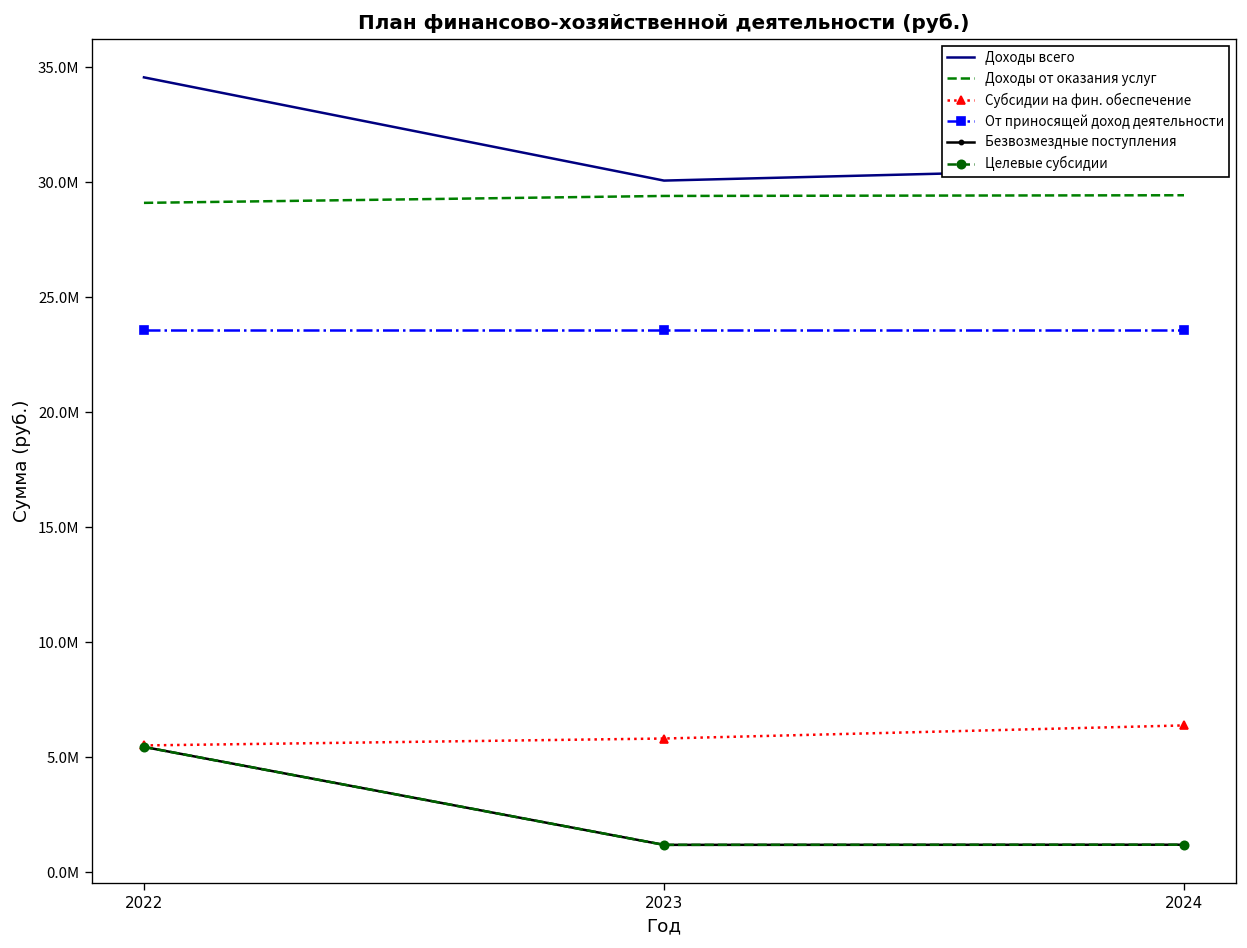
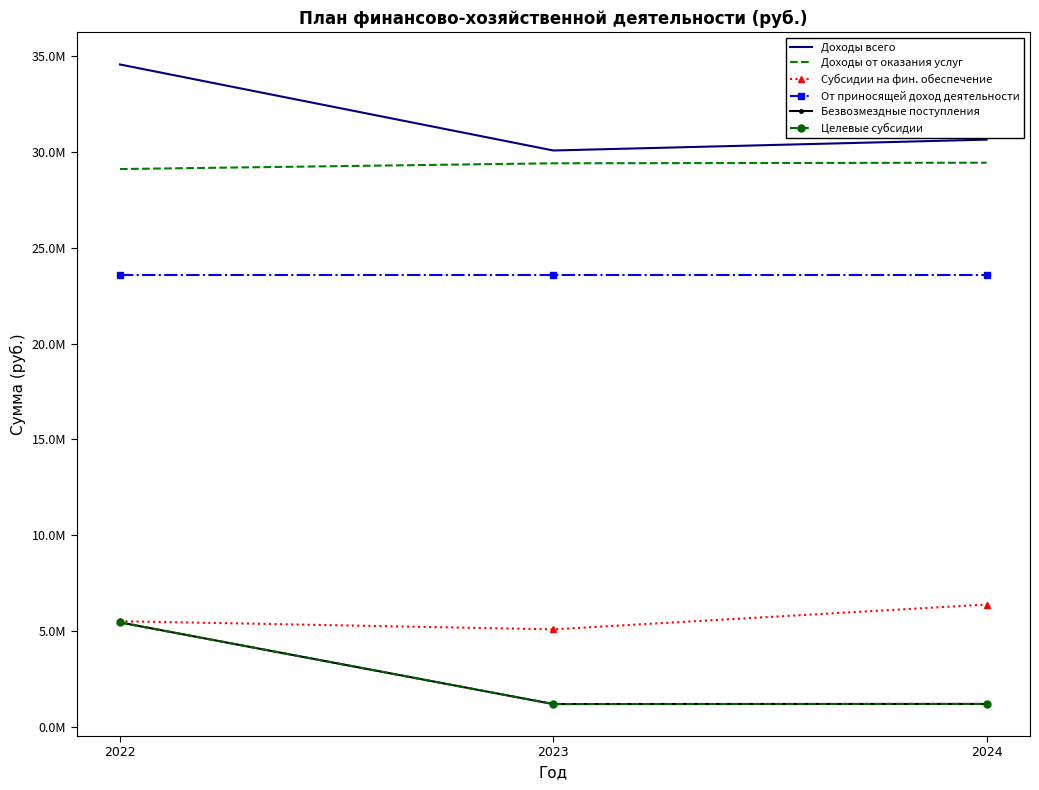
Субсидии на фин. обеспечение, 2023: 5800000 -> 5100000
